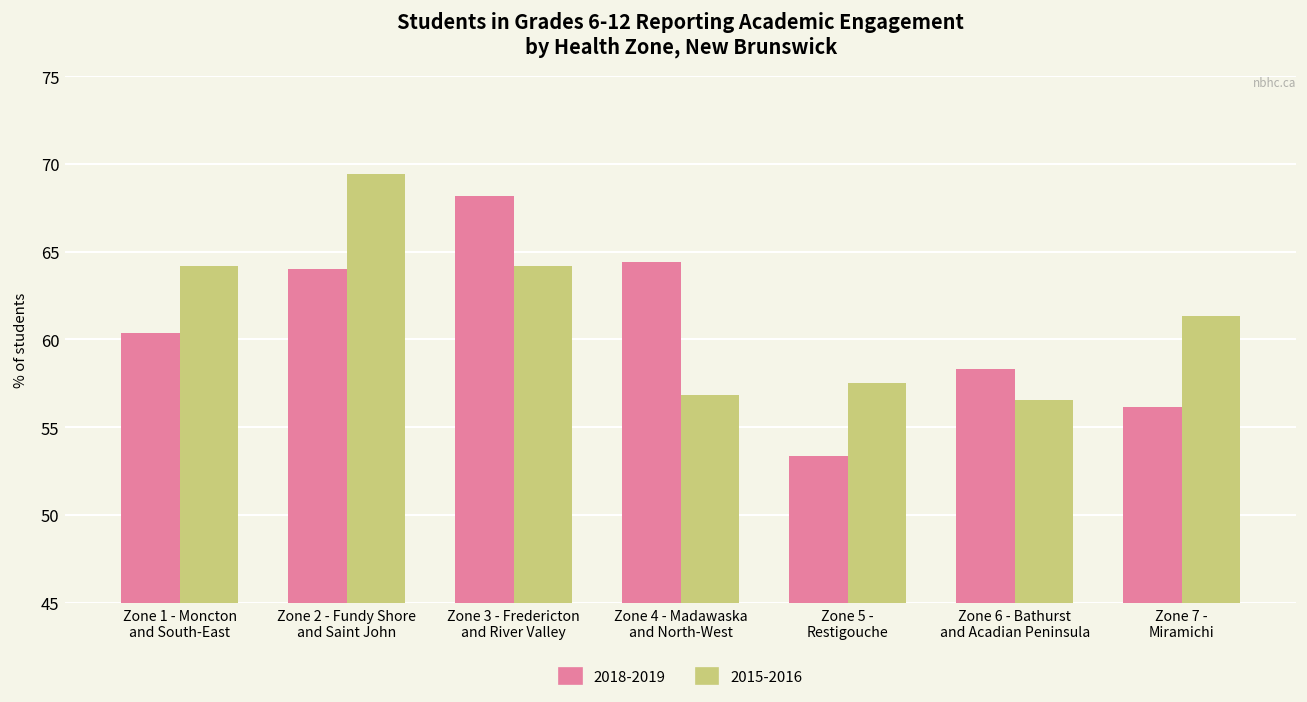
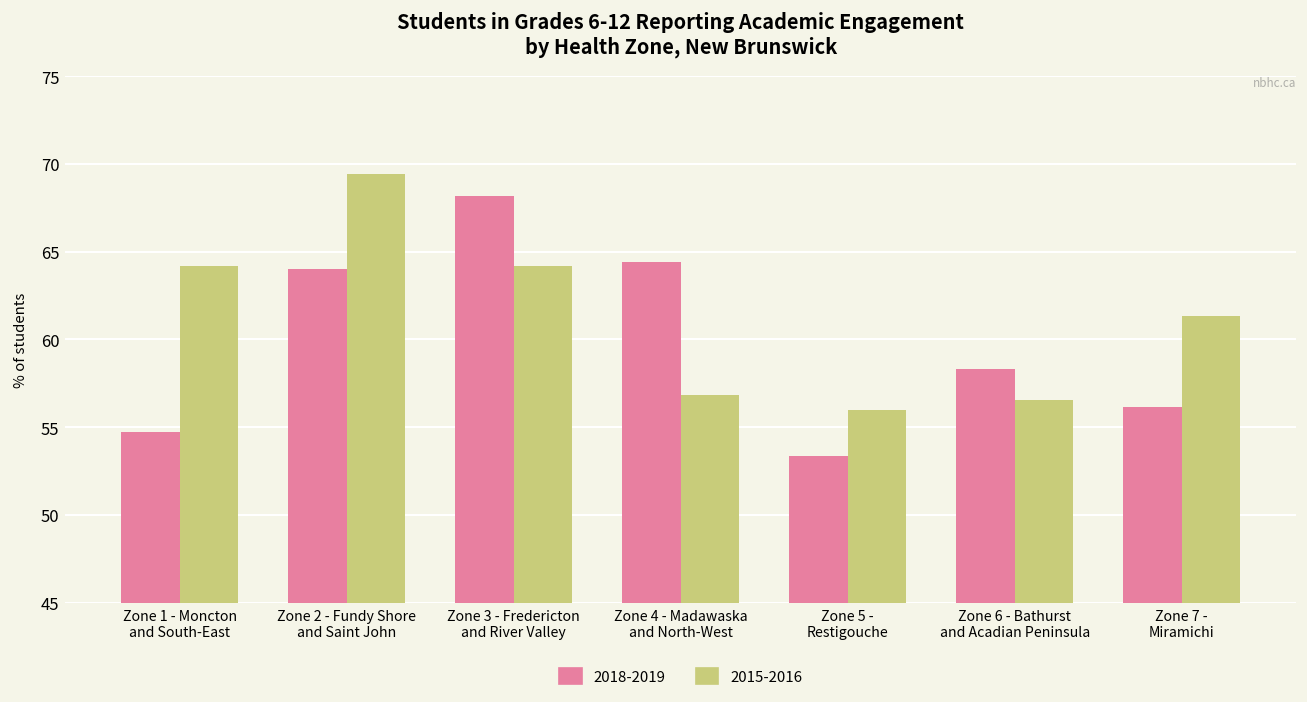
2018-2019, Zone 1 - Moncton and South-East: 60.4 -> 54.7
2015-2016, Zone 5 - Restigouche: 57.5 -> 56.0
